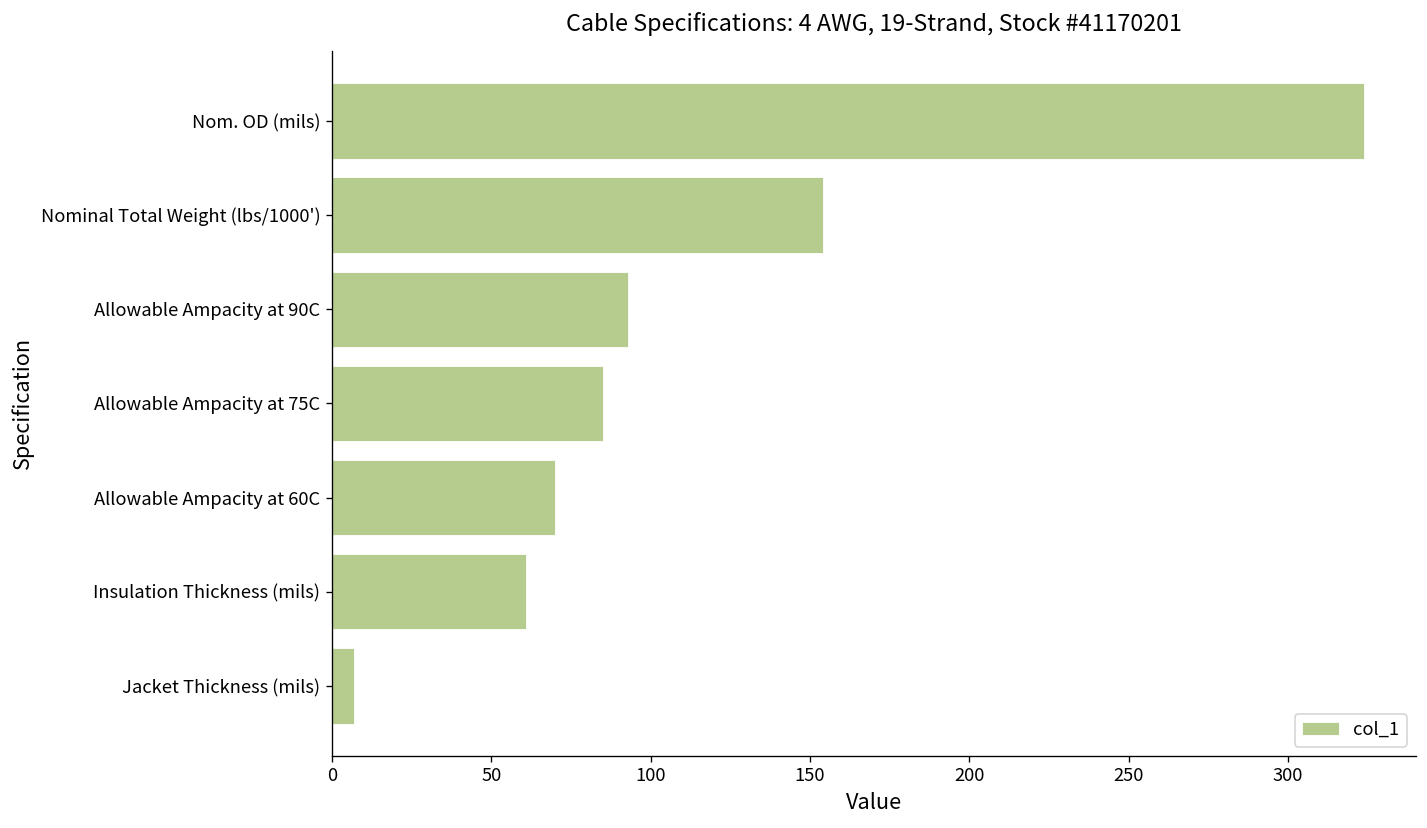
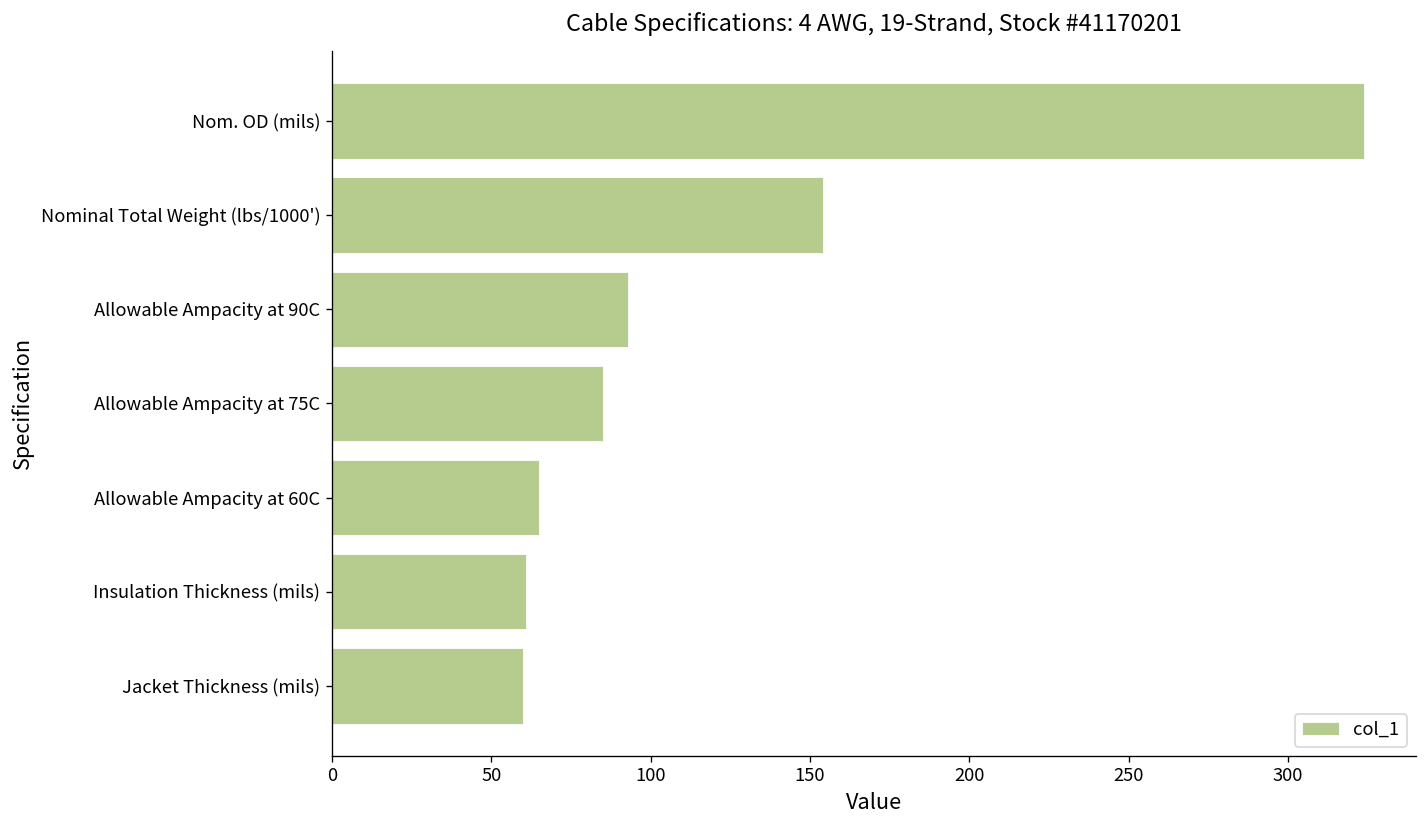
Allowable Ampacity at 60C: 70 -> 65
Jacket Thickness (mils): 7 -> 60
